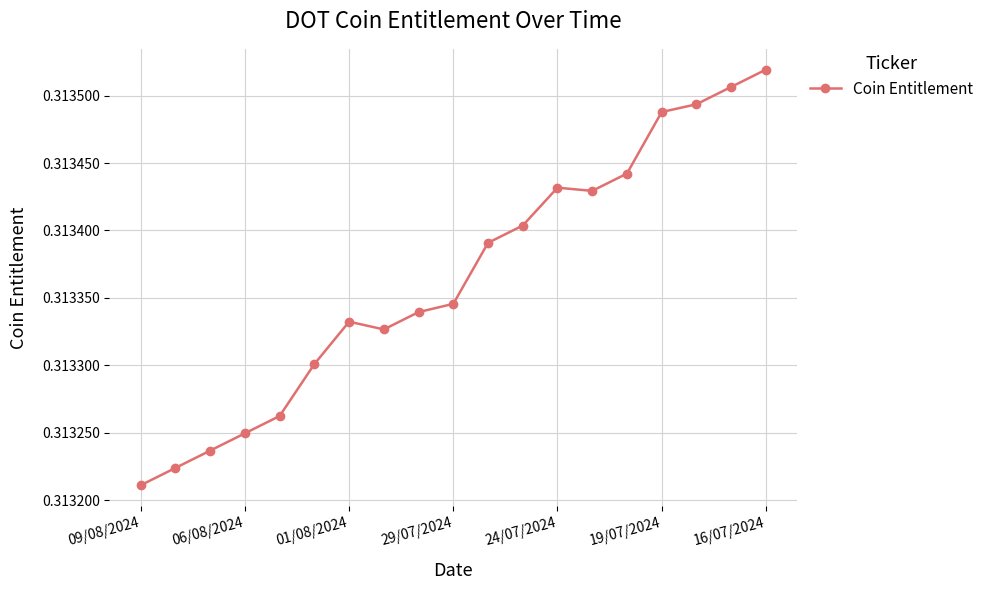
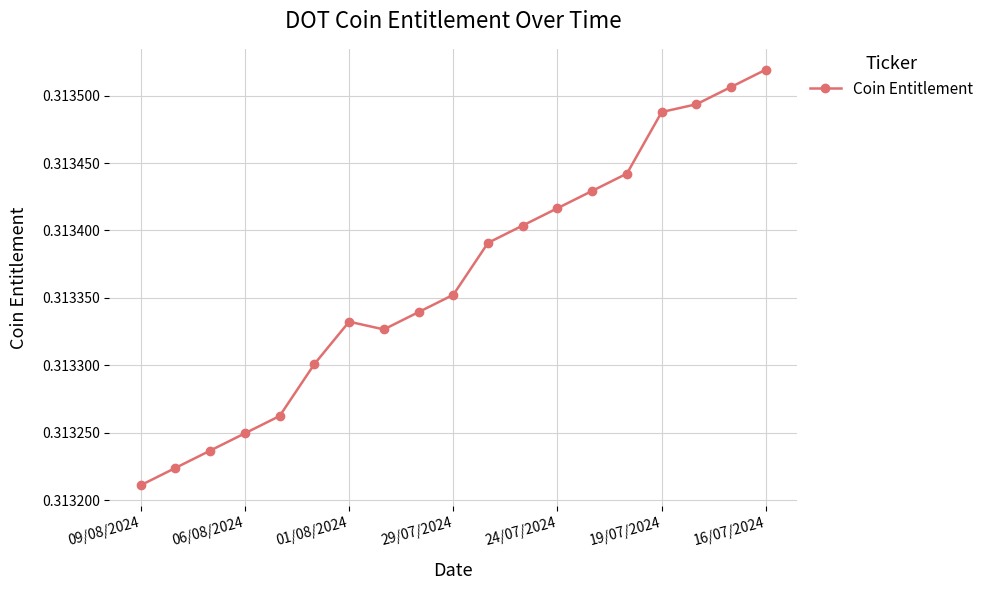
29/07/2024: 0.313346 -> 0.313352
24/07/2024: 0.313432 -> 0.313417
